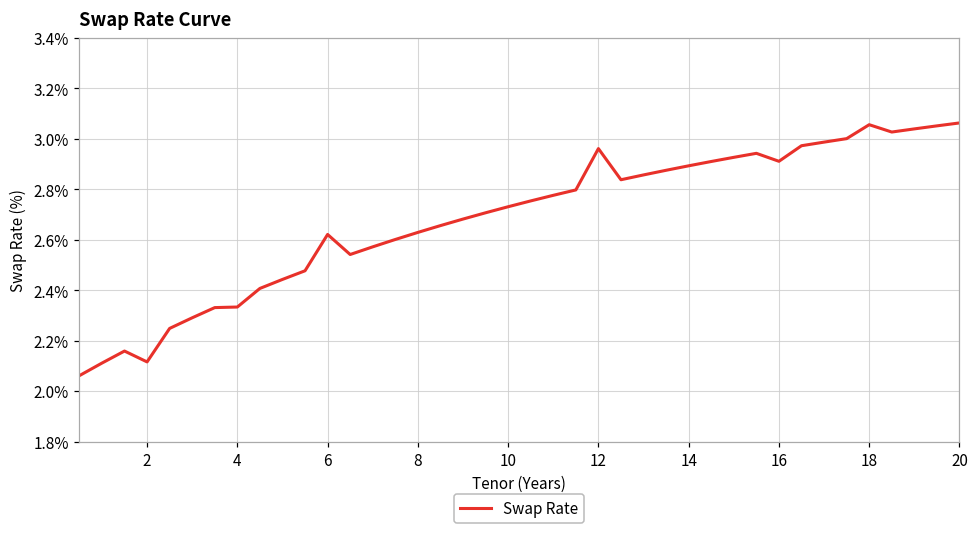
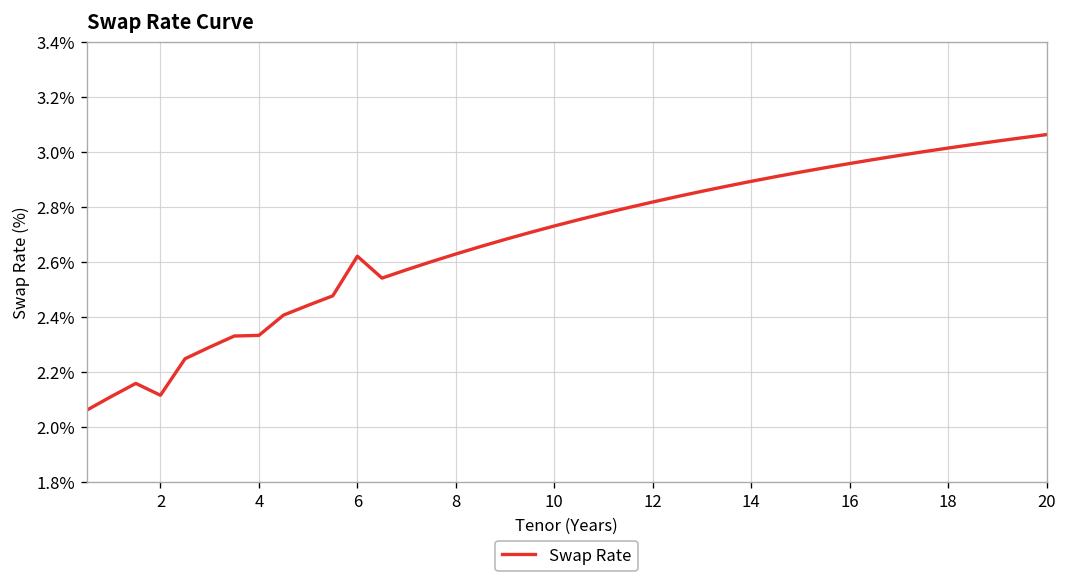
12: 2.96% -> 2.82%
16: 2.91% -> 2.96%
18: 3.06% -> 3.01%
